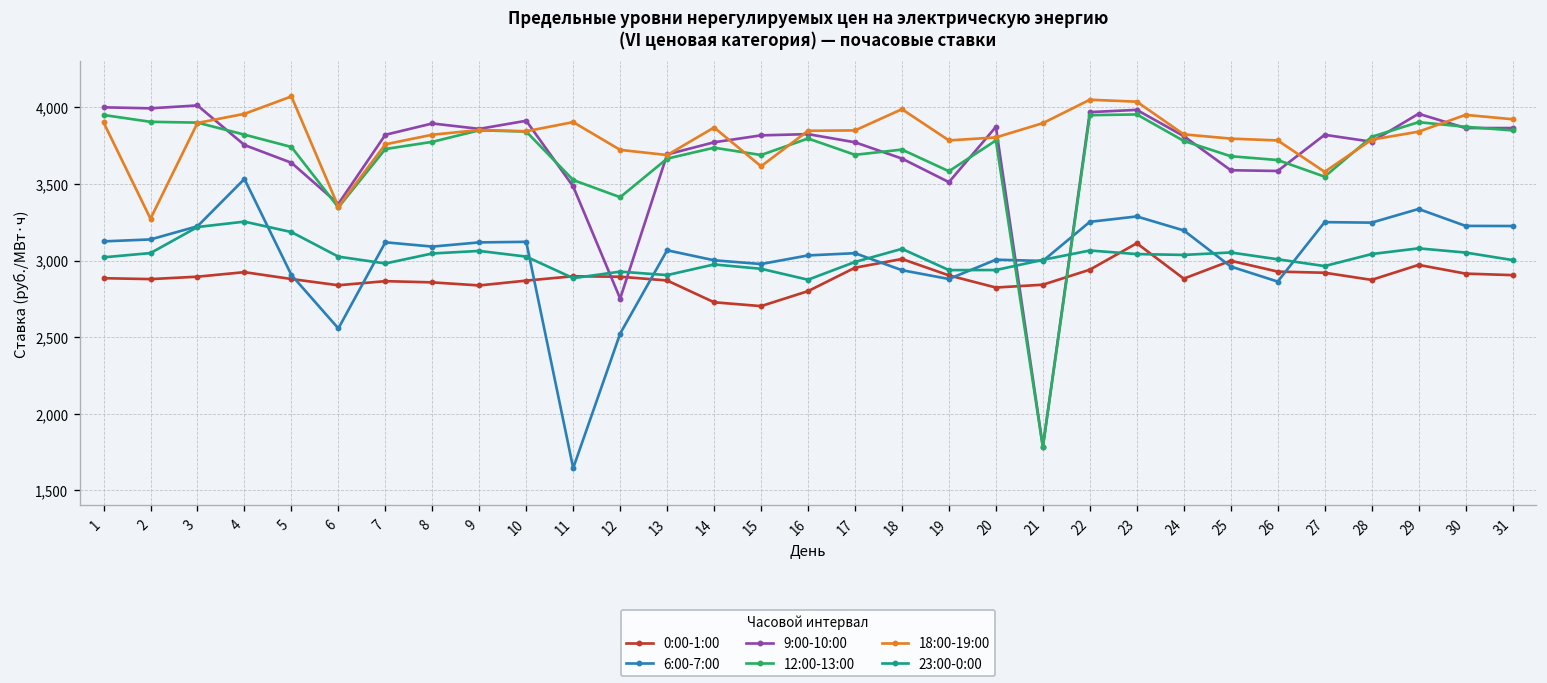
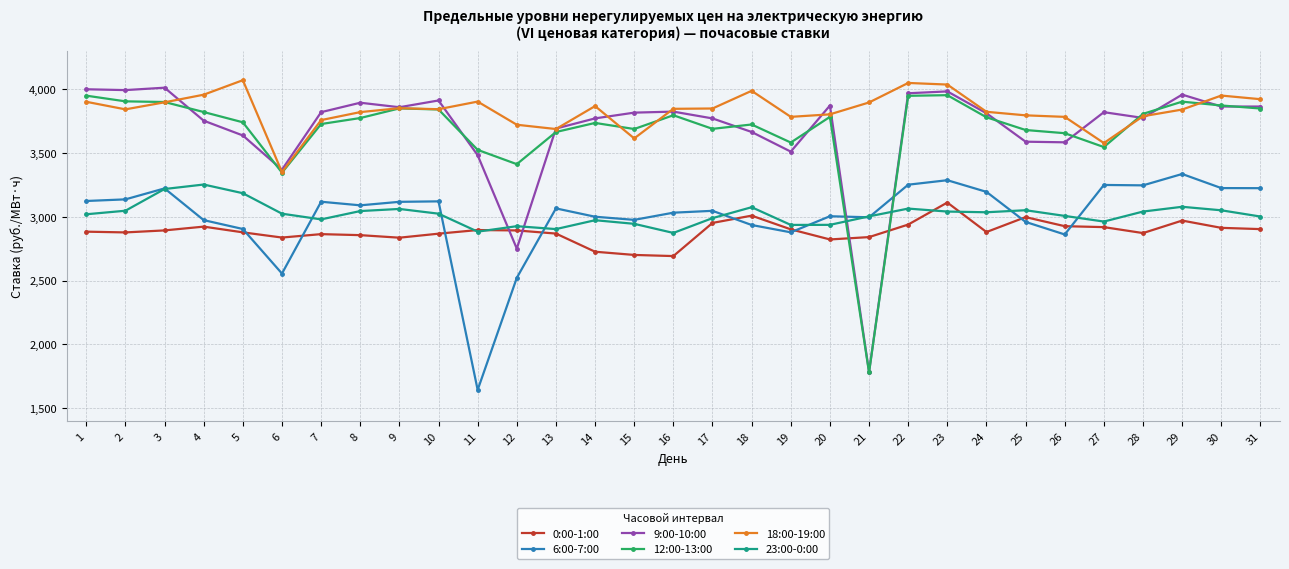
18:00-19:00, 2: 3,270 -> 3,840
6:00-7:00, 4: 3,530 -> 2,970
0:00-1:00, 16: 2,800 -> 2,690
